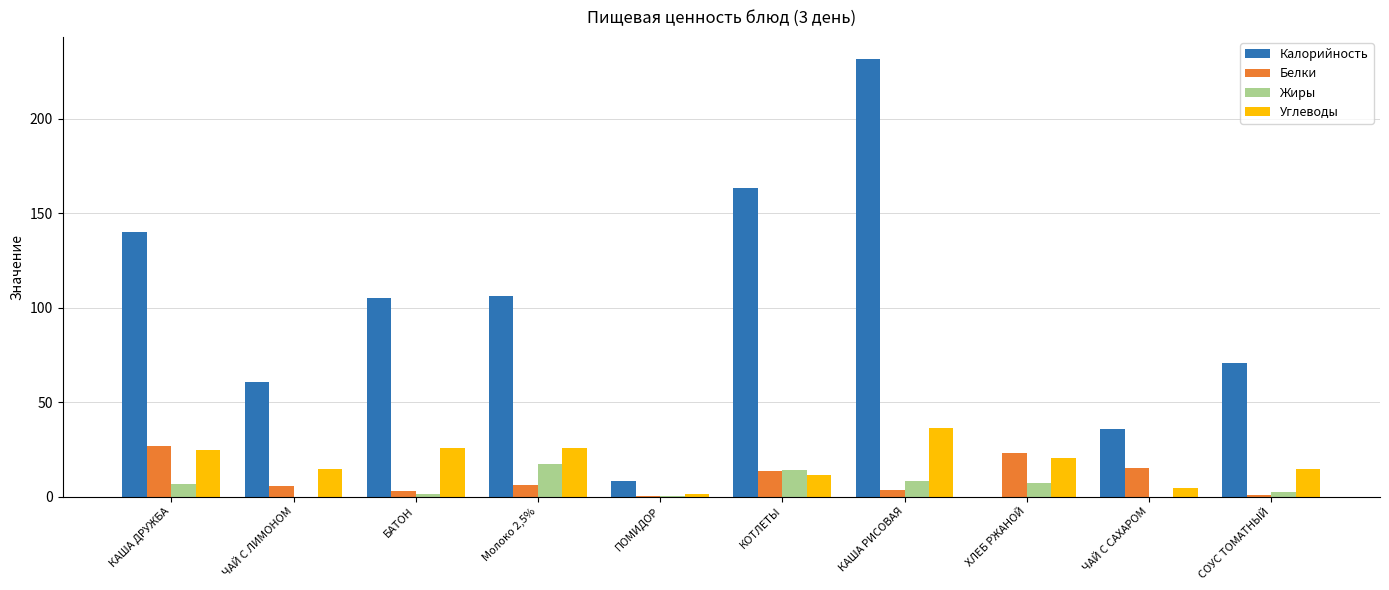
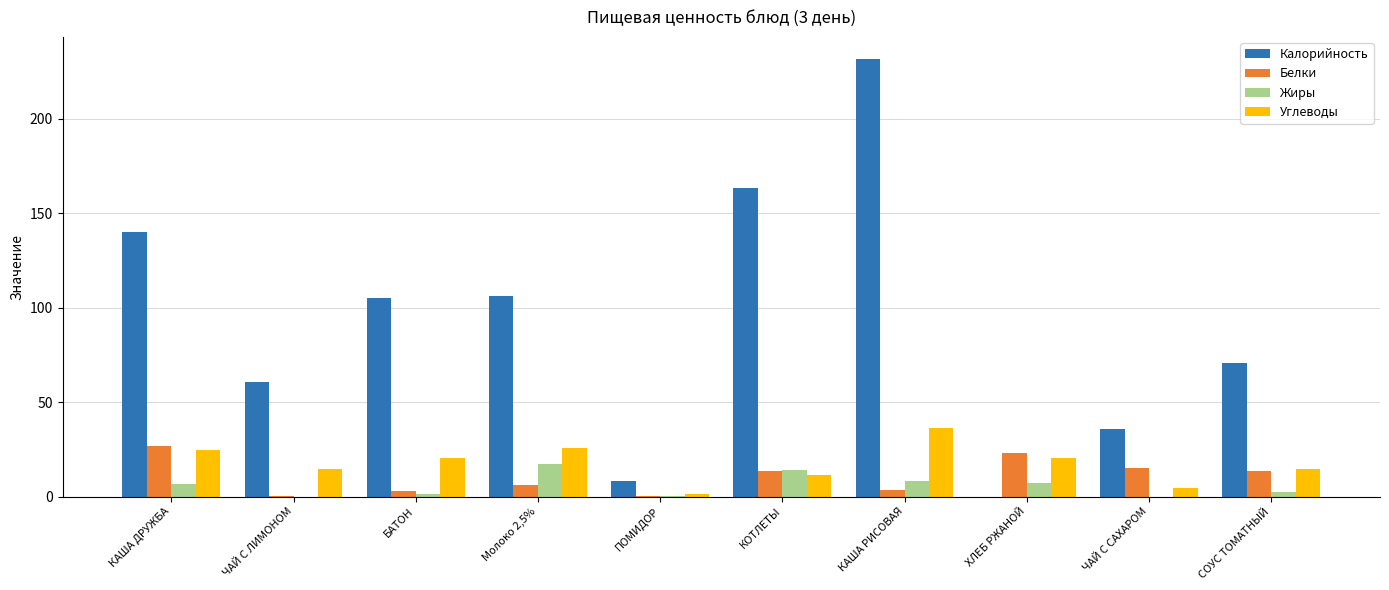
Белки, ЧАЙ С ЛИМОНОМ: 6 -> 0
Углеводы, БАТОН: 26 -> 21
Белки, СОУС ТОМАТНЫЙ: 1 -> 14
